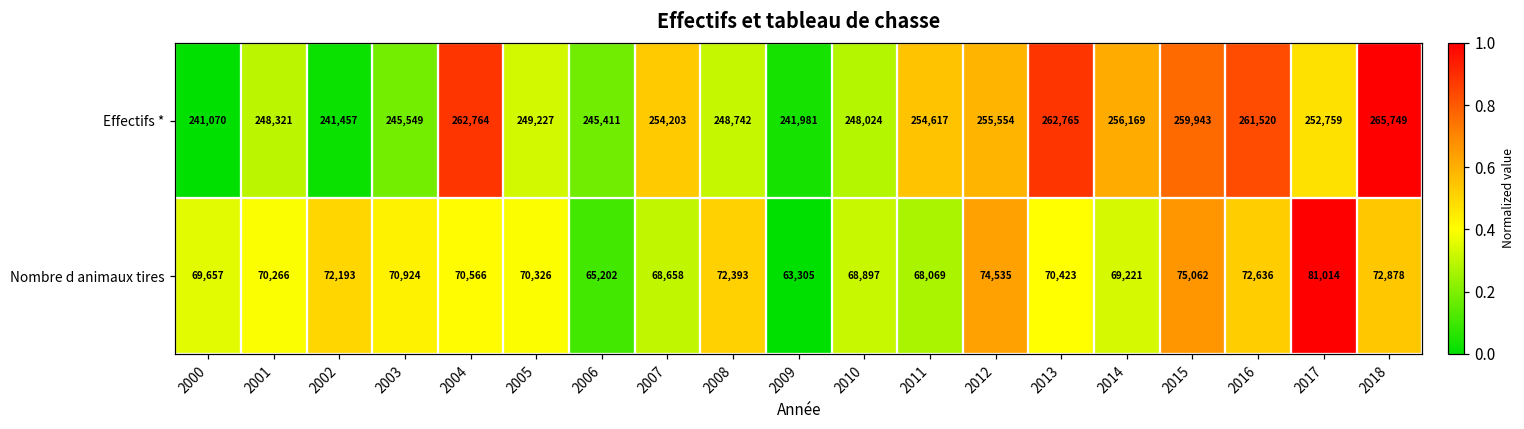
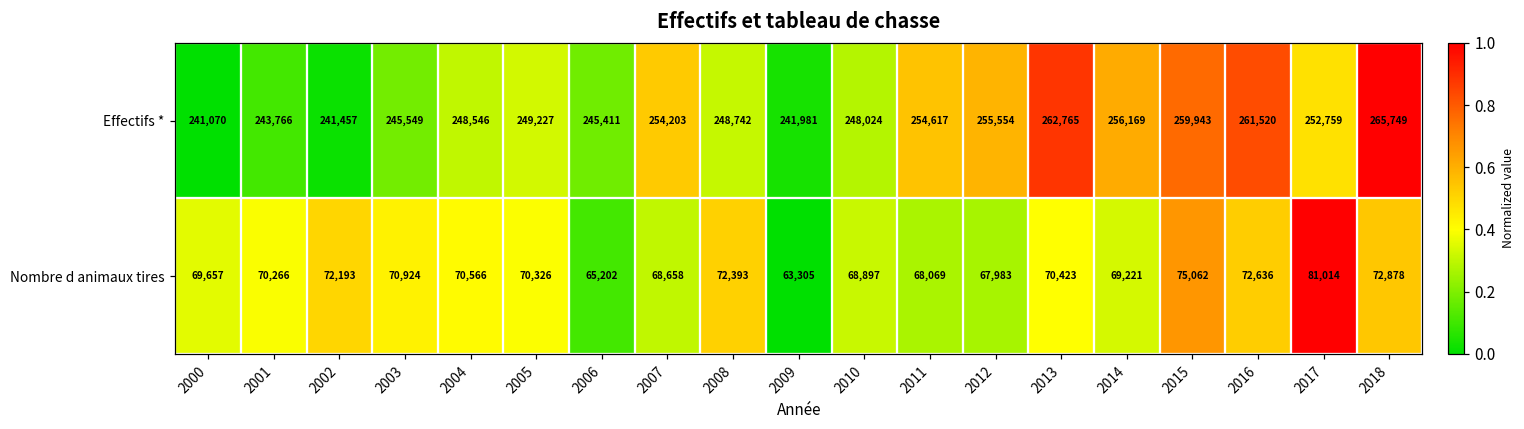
Effectifs *, 2001: 248,321 -> 243,766
Effectifs *, 2004: 262,764 -> 248,546
Nombre d animaux tires, 2012: 74,535 -> 67,983
